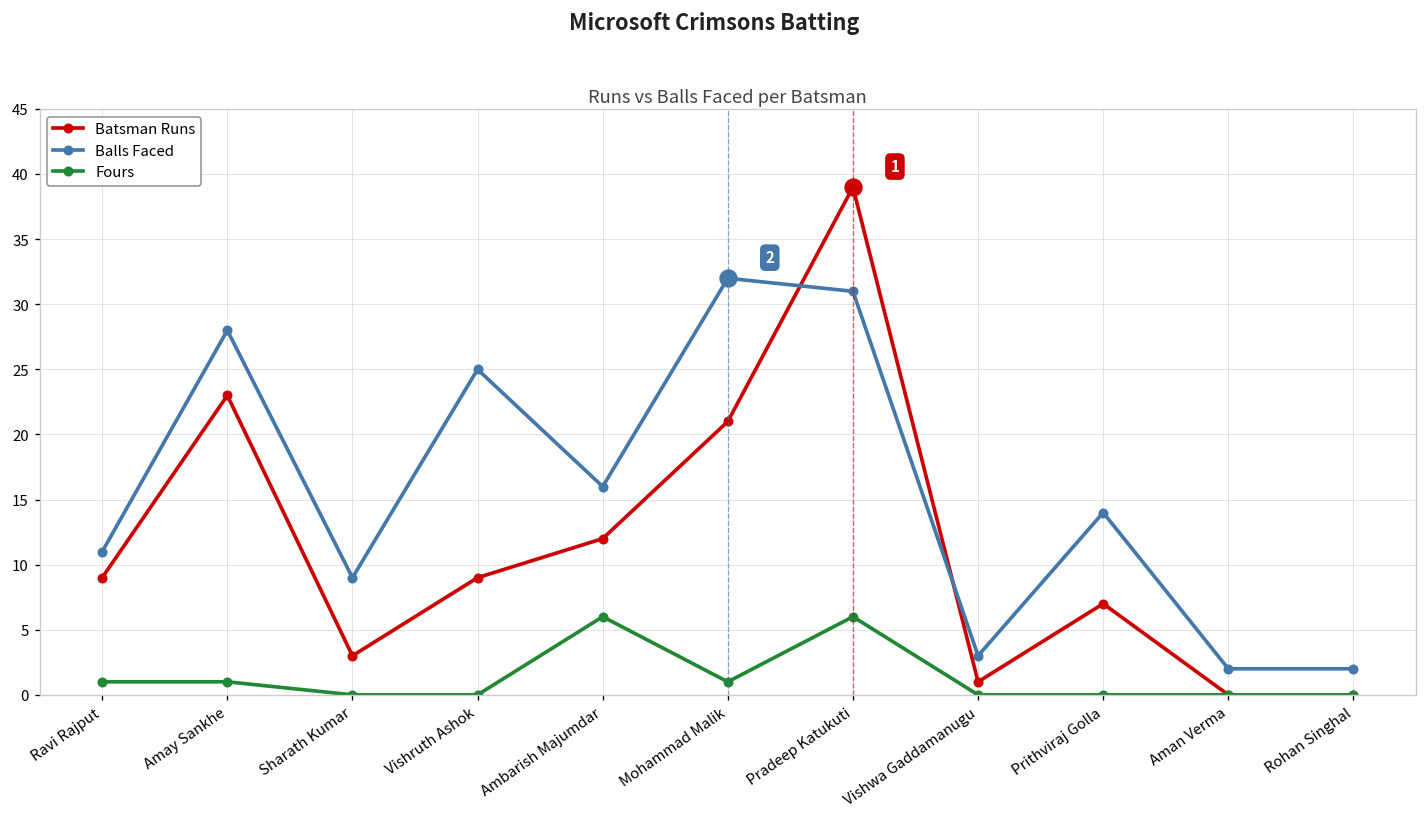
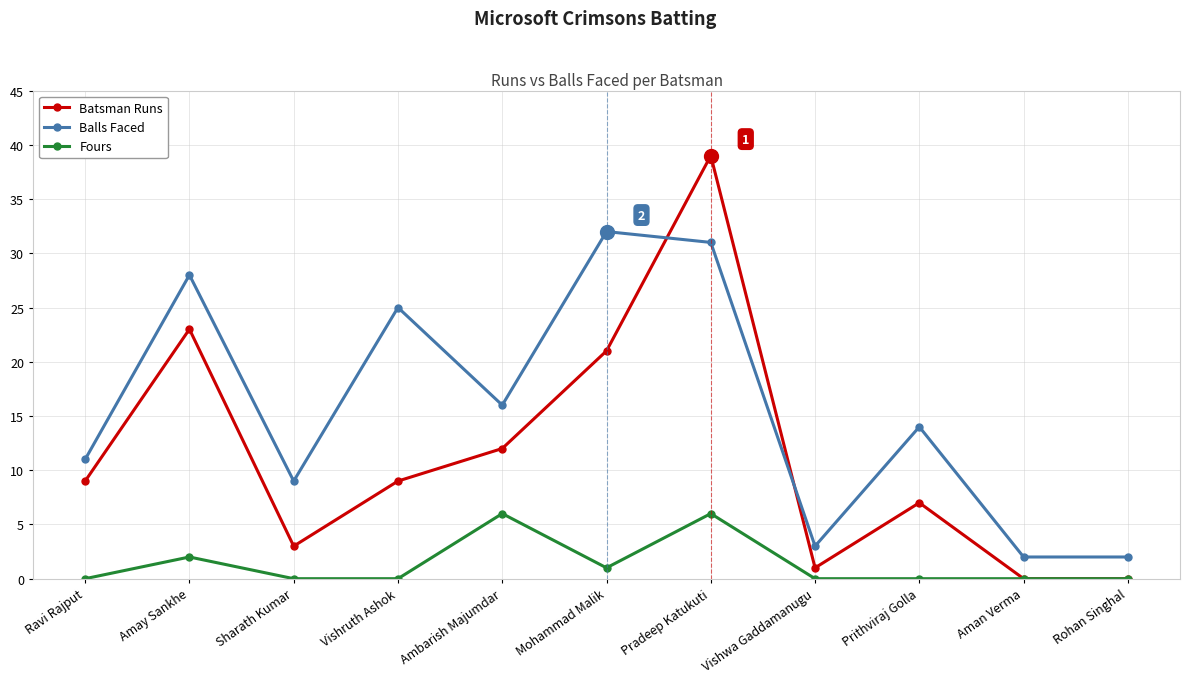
Fours, Ravi Rajput: 1 -> 0
Fours, Amay Sankhe: 1 -> 2
